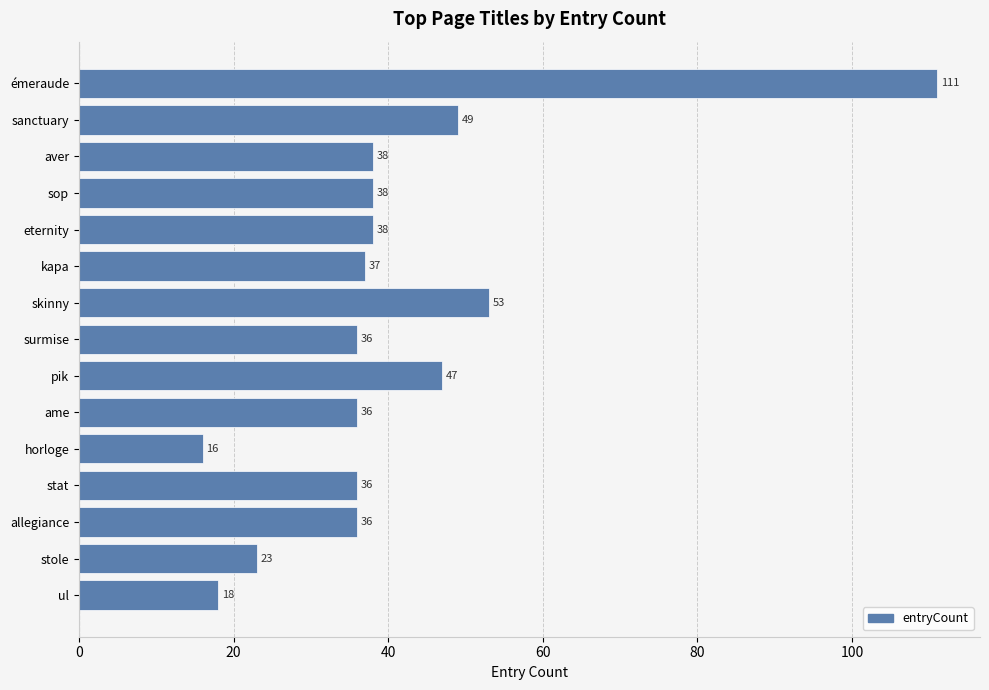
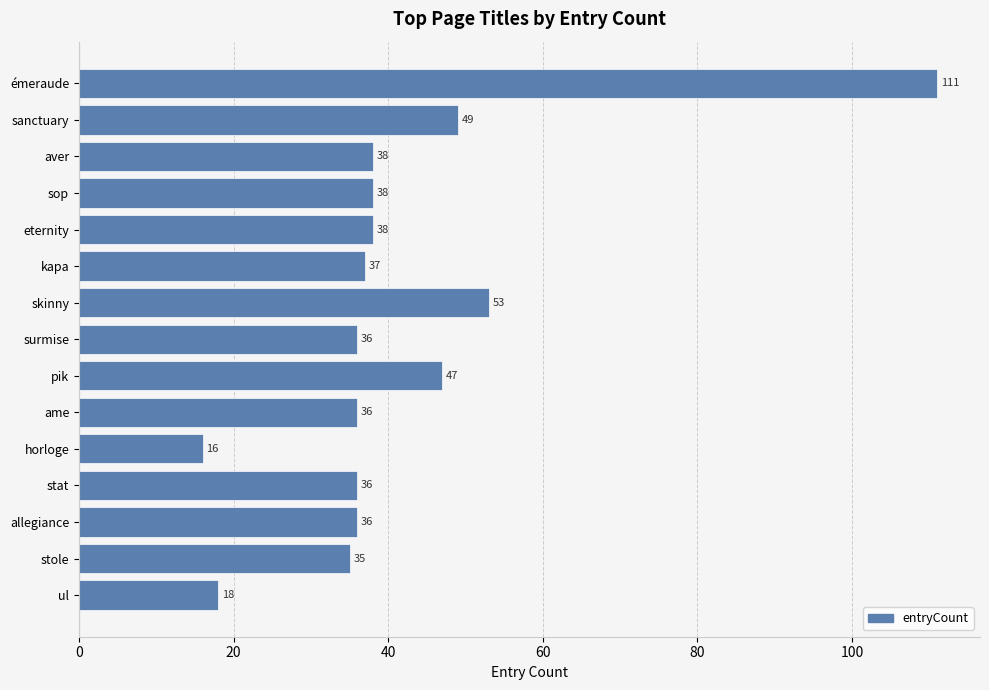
stole: 23 -> 35
